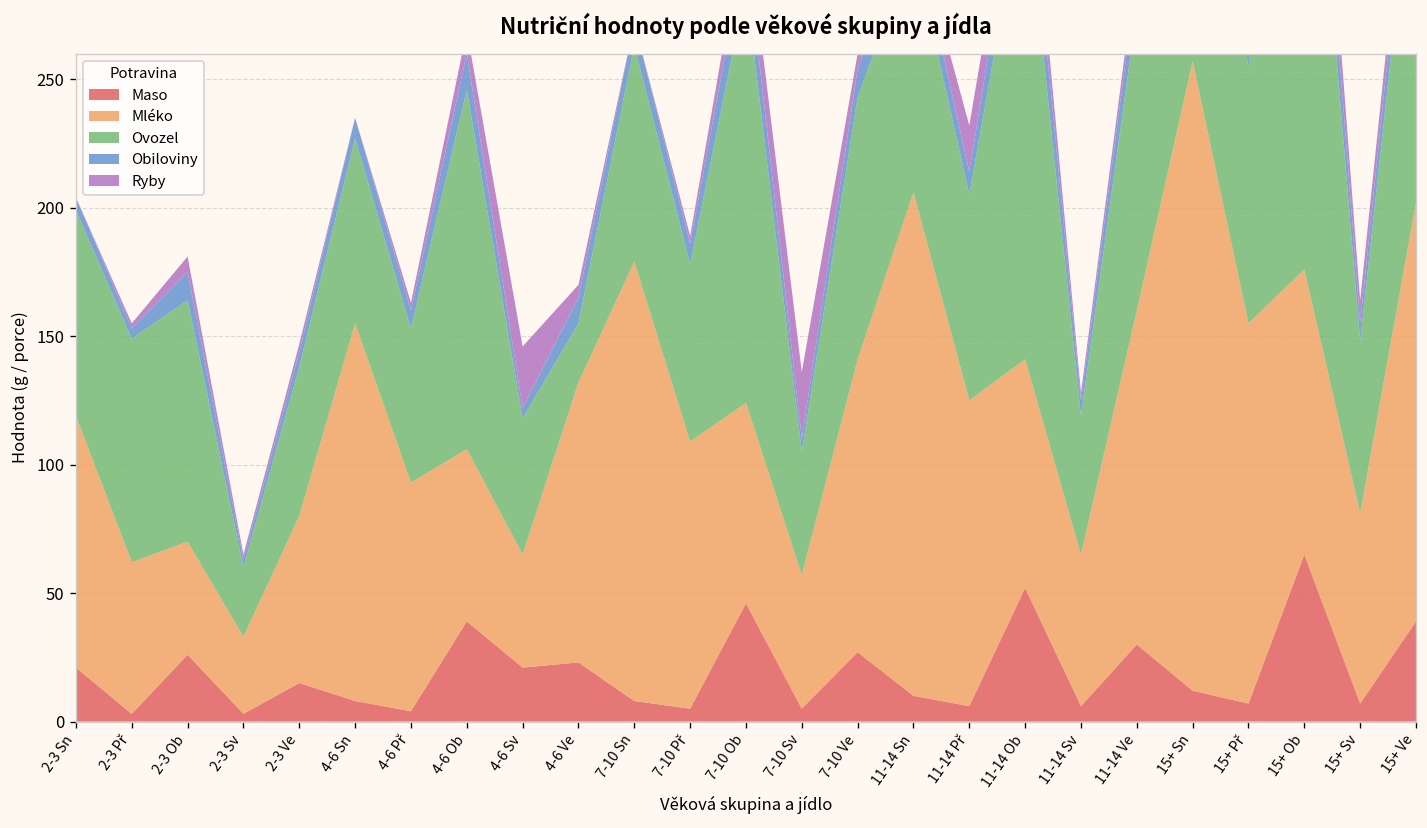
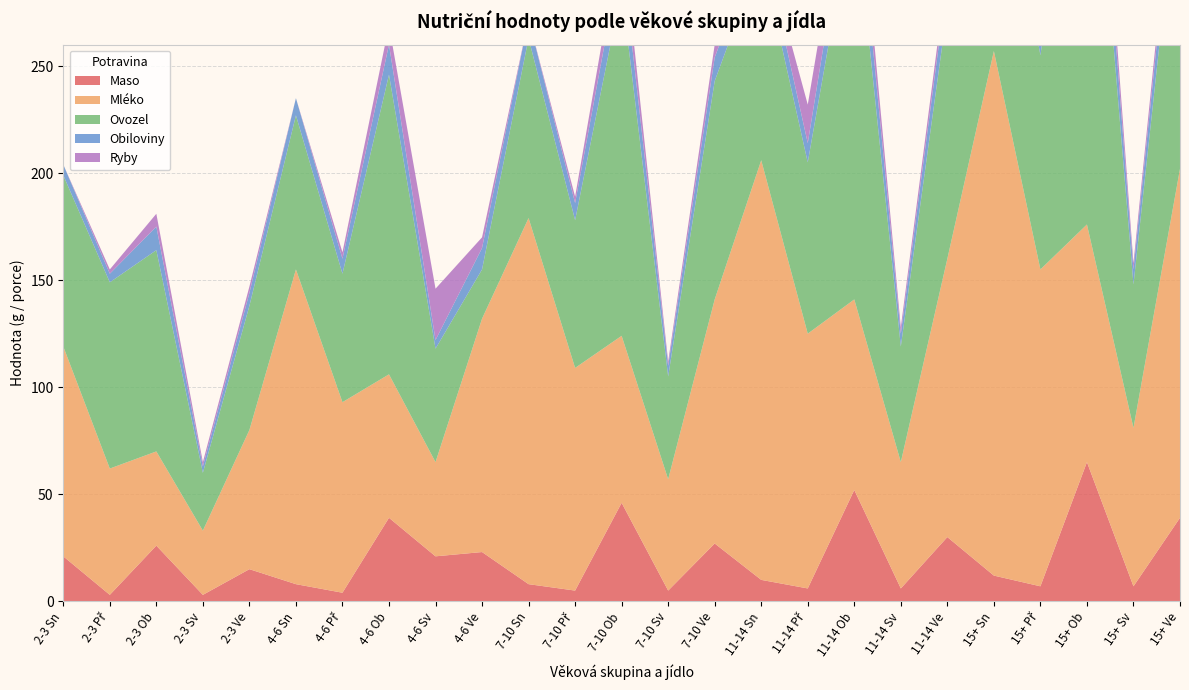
Ryby, 7-10 Sv: 26 -> 2
Ryby, 15+ Sv: 9 -> 3
